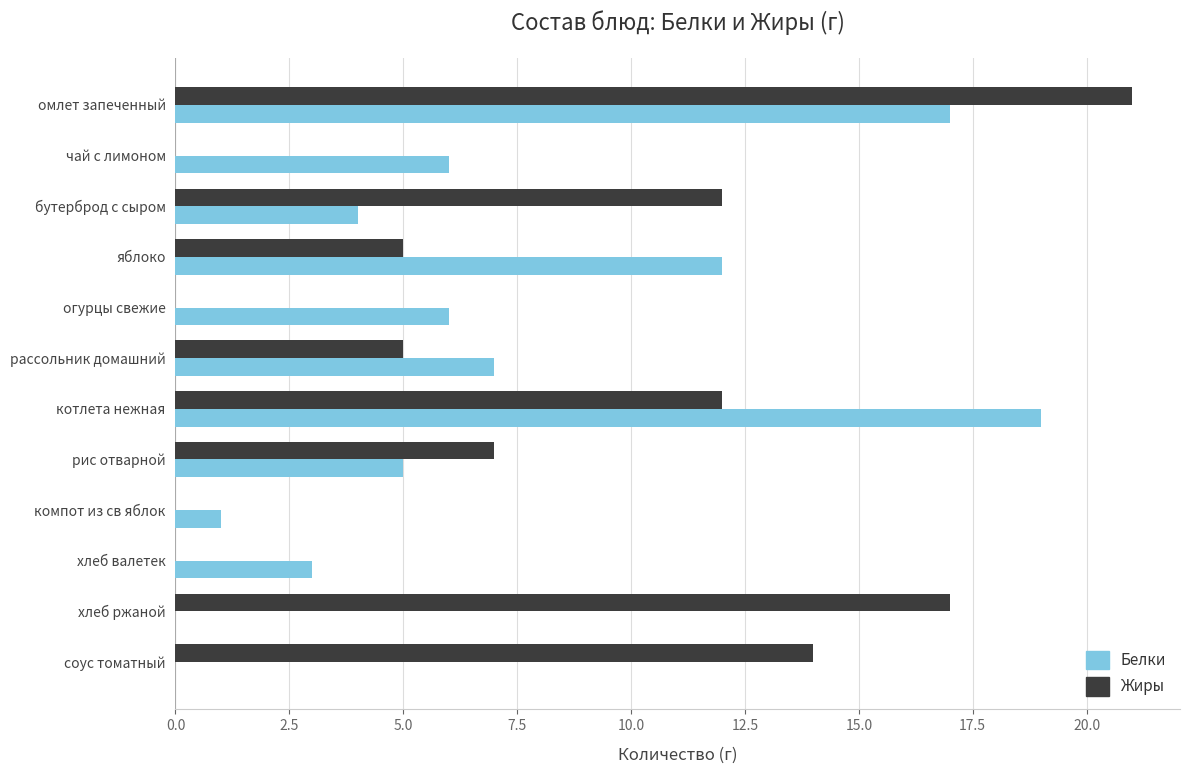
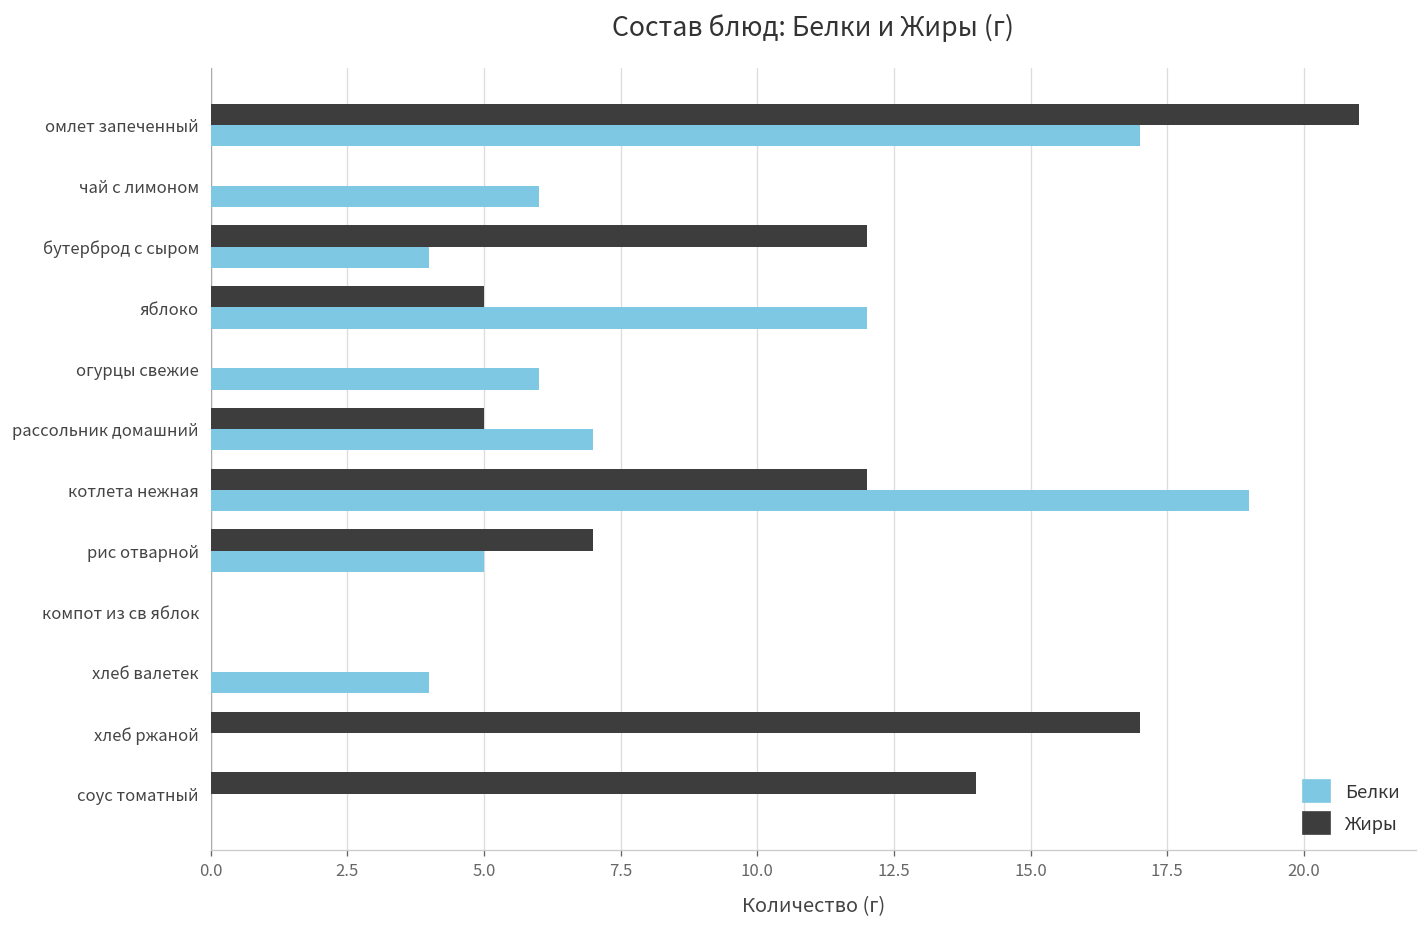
Белки, компот из св яблок: 1 -> 0
Белки, хлеб валетек: 3 -> 4
